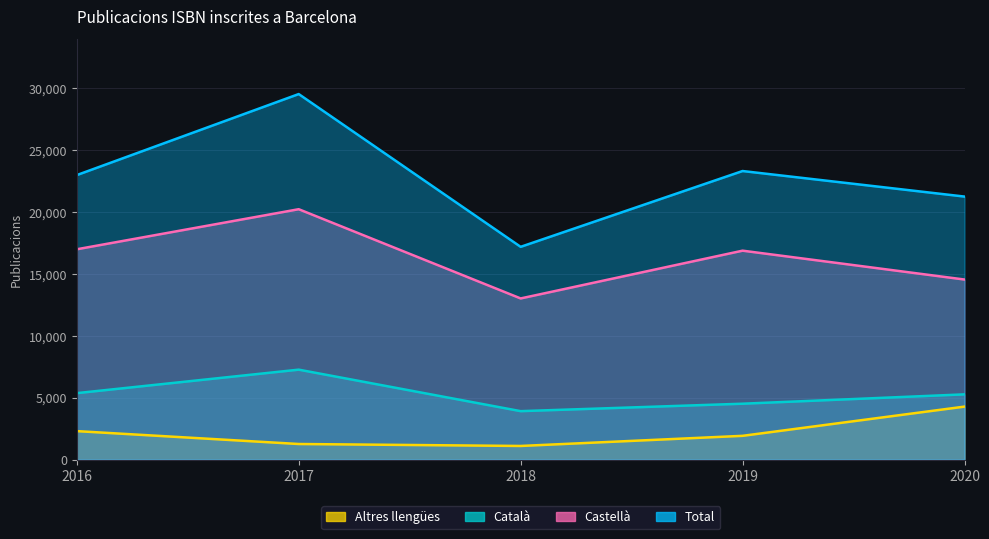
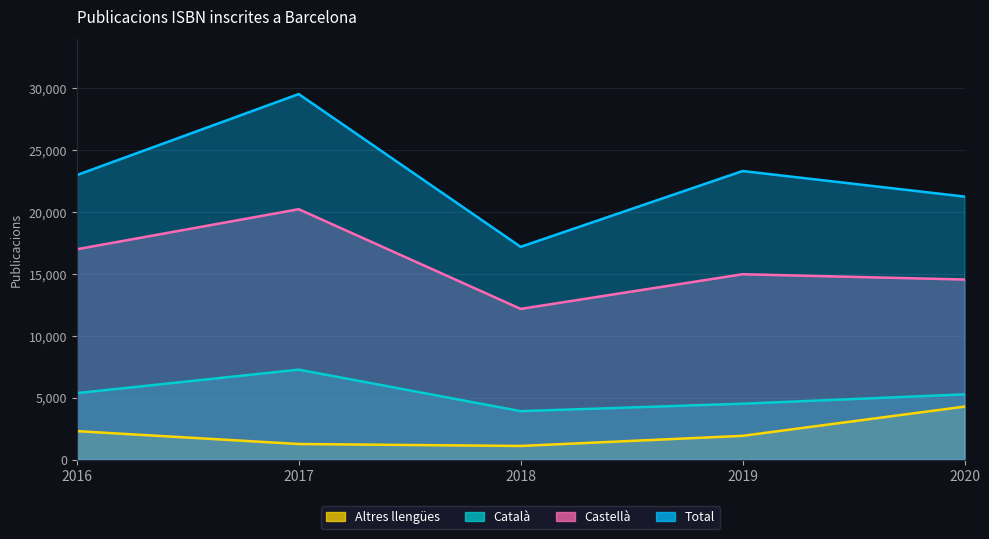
Castellà, 2018: 13,000 -> 12,200
Castellà, 2019: 16,900 -> 15,000
